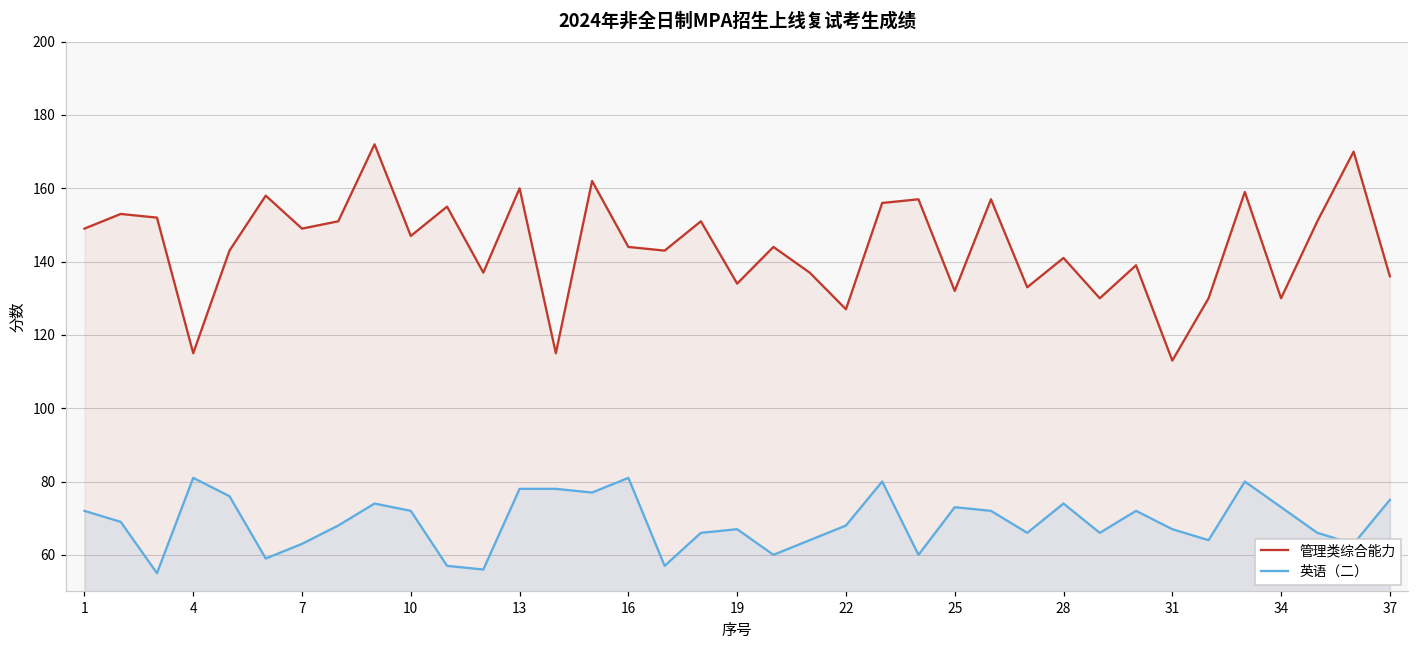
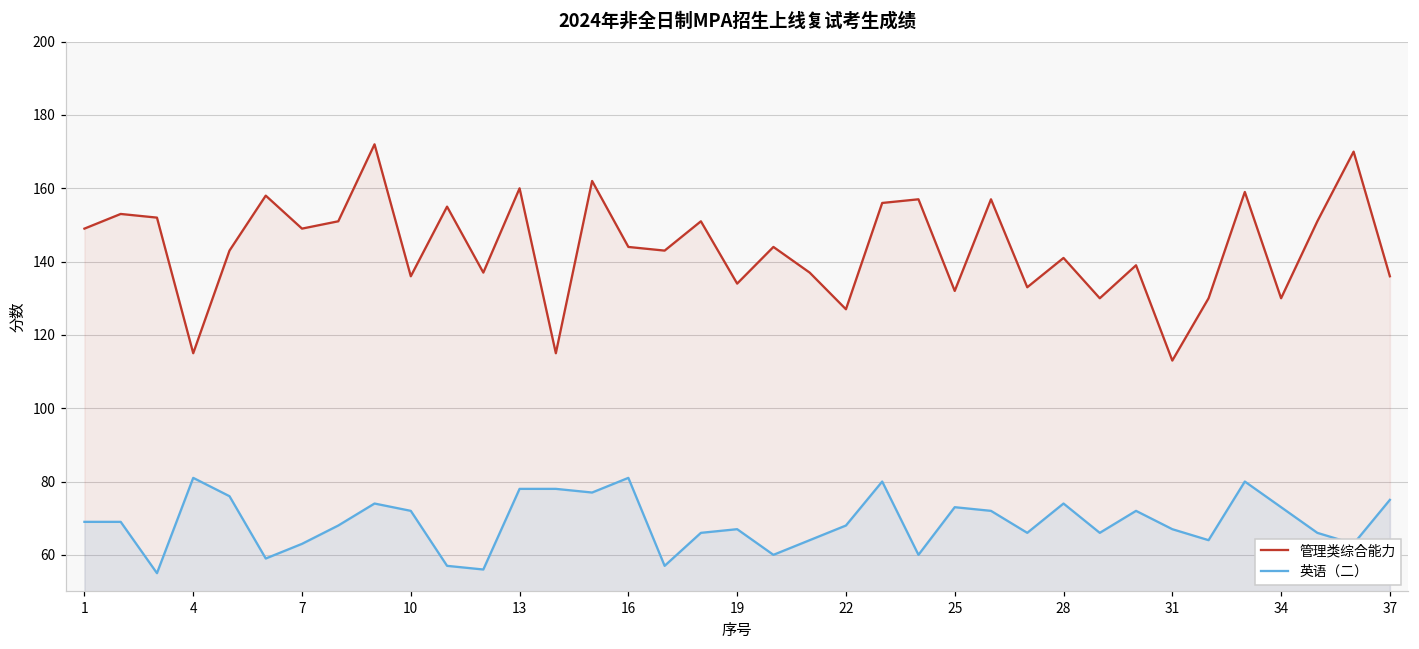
英语（二）, 1: 72 -> 69
管理类综合能力, 10: 147 -> 136
